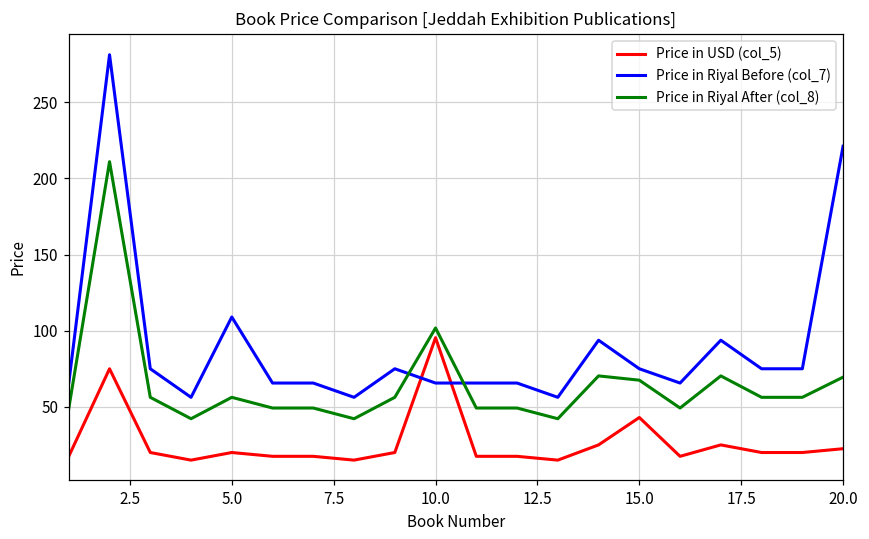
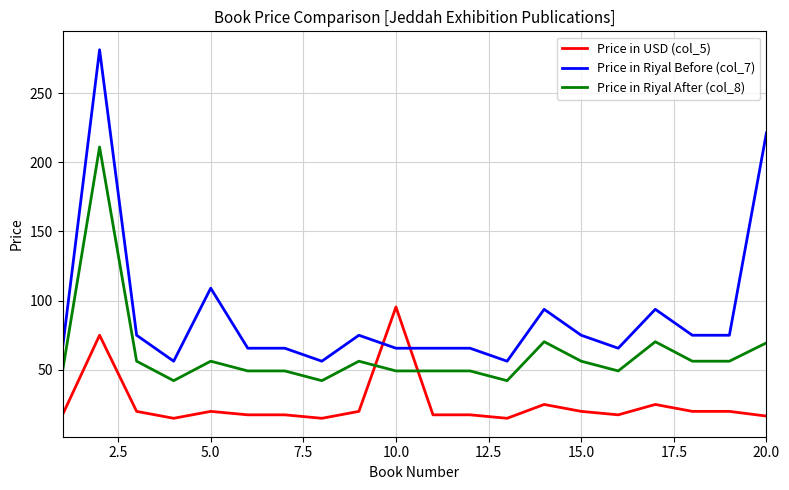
Price in Riyal After (col_8), 10.0: 102 -> 49
Price in USD (col_5), 15.0: 43 -> 20
Price in Riyal After (col_8), 15.0: 68 -> 56
Price in USD (col_5), 20.0: 23 -> 17
